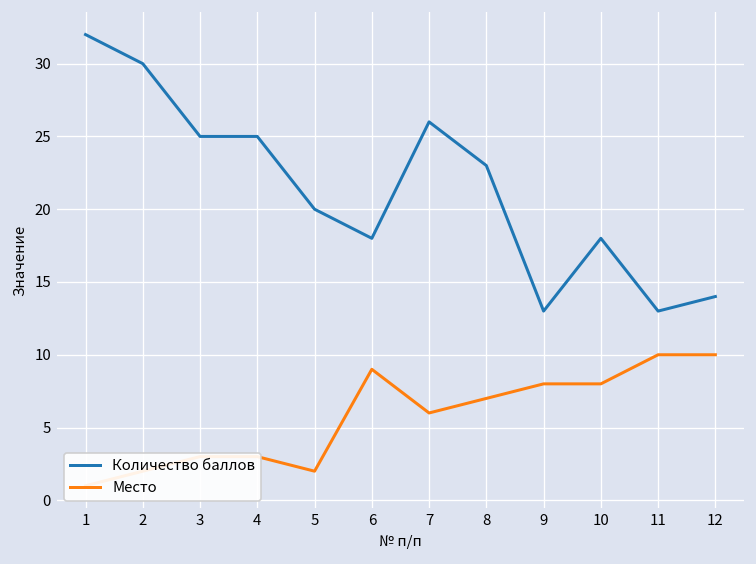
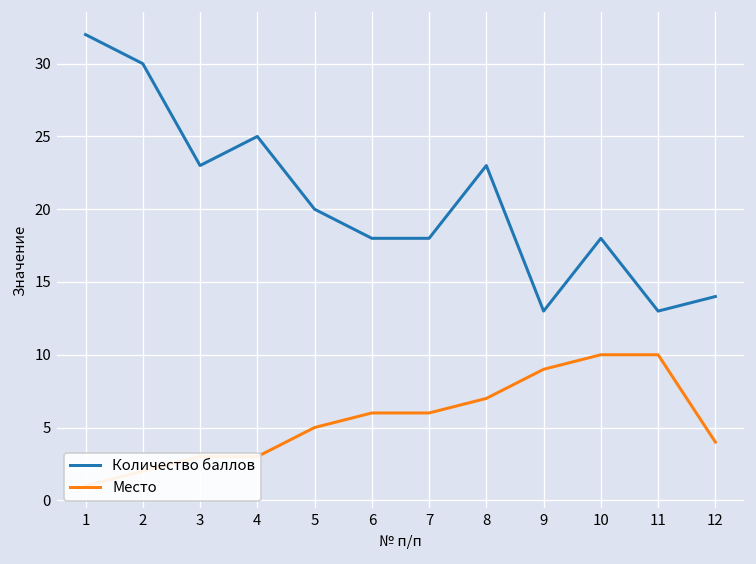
Количество баллов, 3: 25 -> 23
Место, 5: 2 -> 5
Место, 6: 9 -> 6
Количество баллов, 7: 26 -> 18
Место, 9: 8 -> 9
Место, 10: 8 -> 10
Место, 12: 10 -> 4
